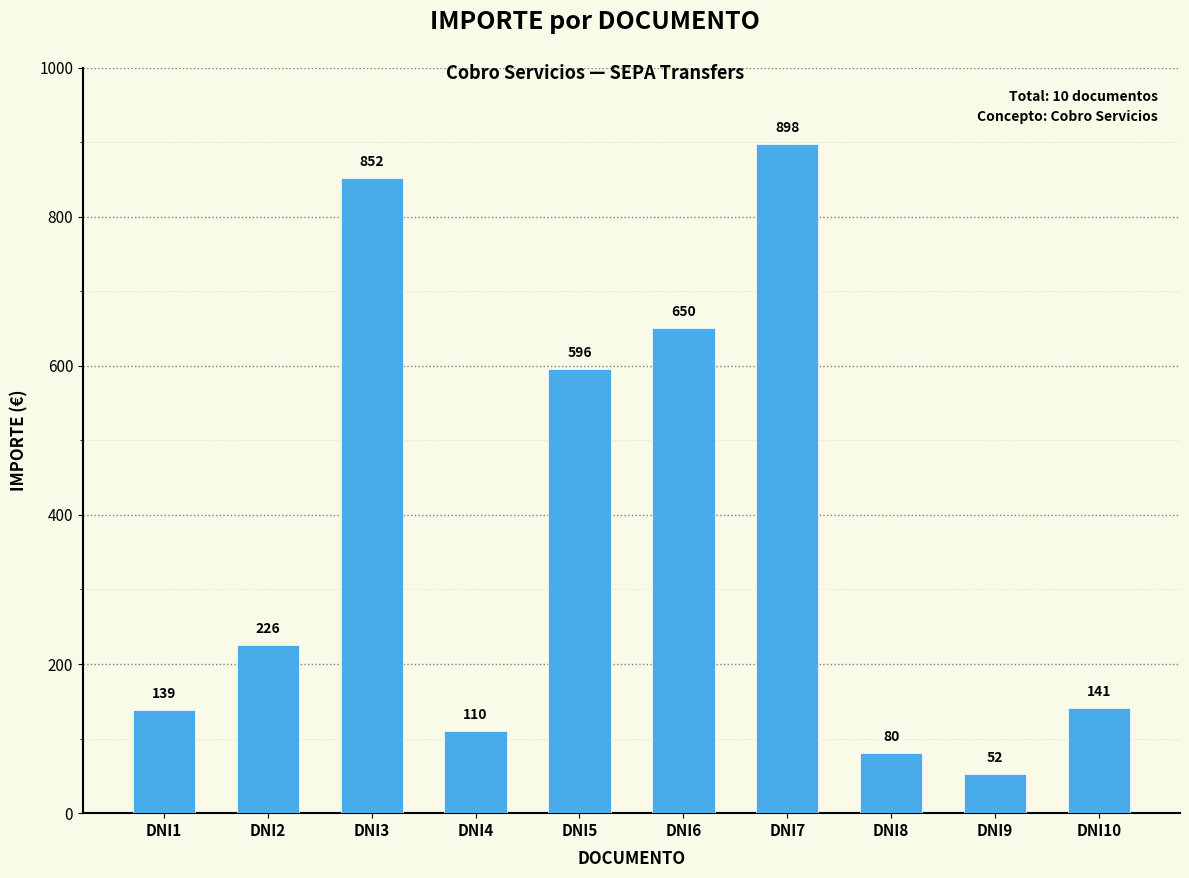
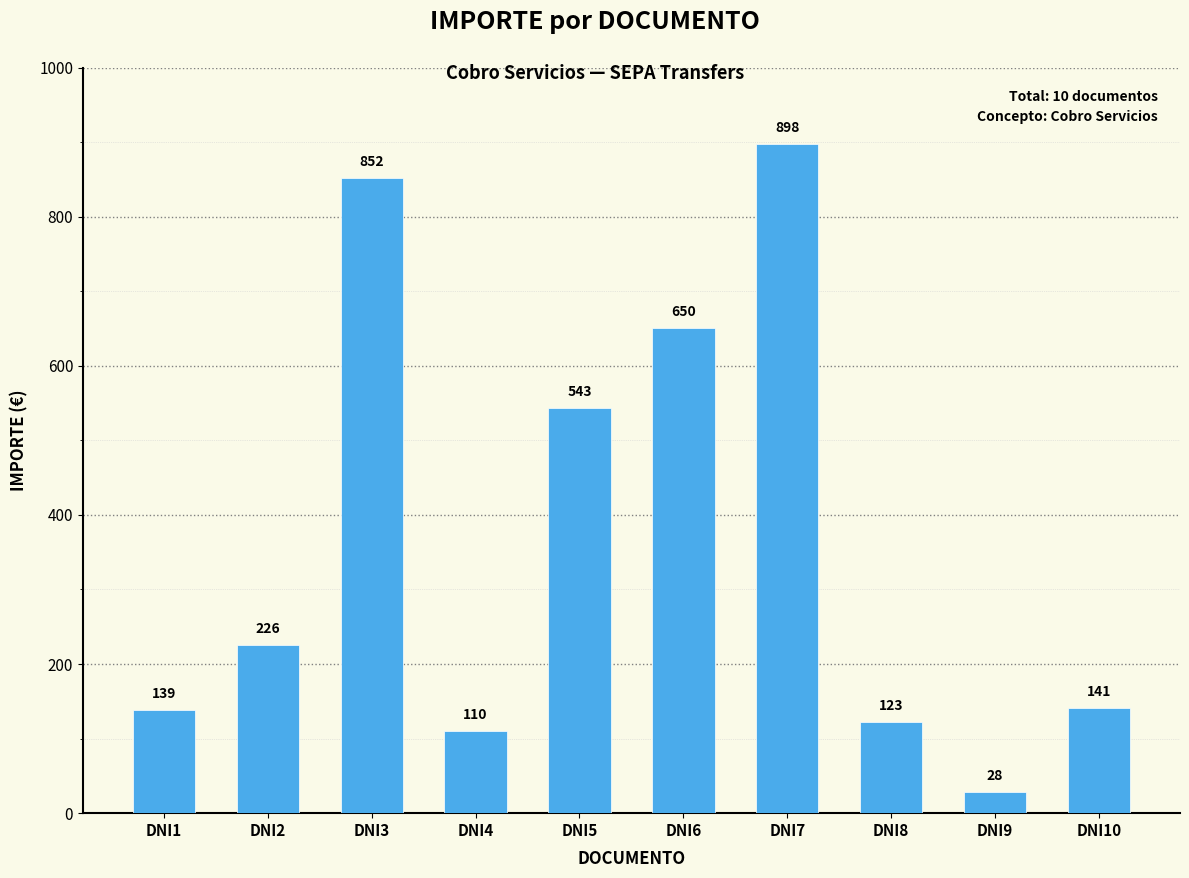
DNI5: 596 -> 543
DNI8: 80 -> 123
DNI9: 52 -> 28
